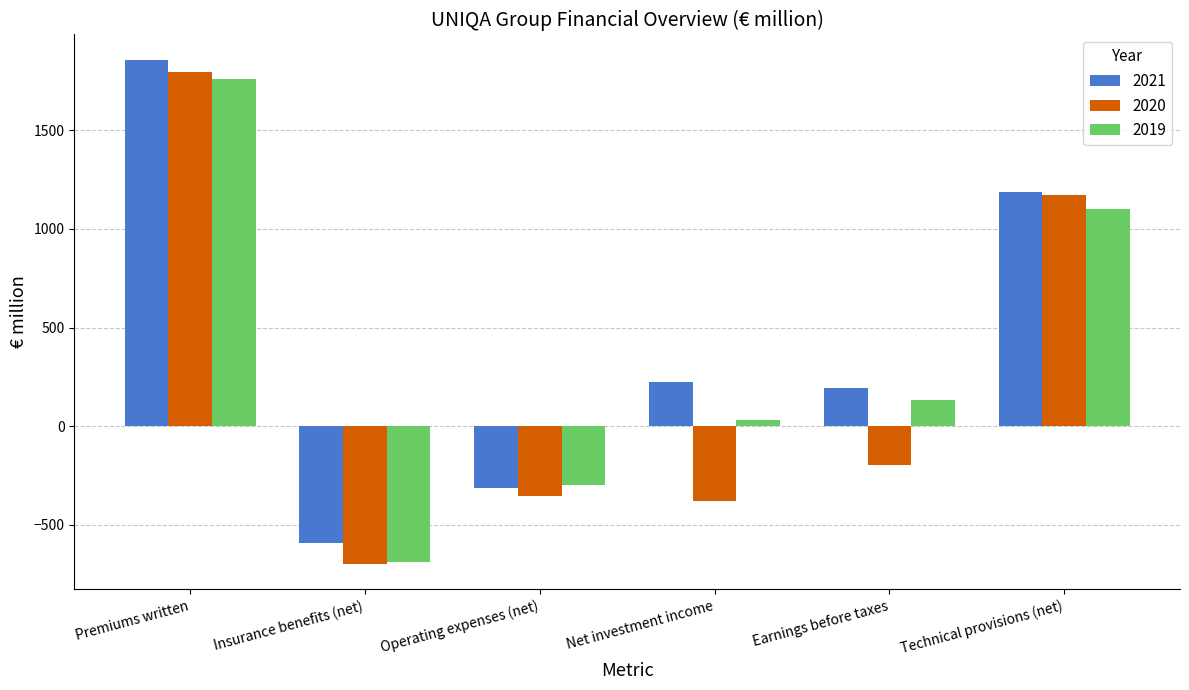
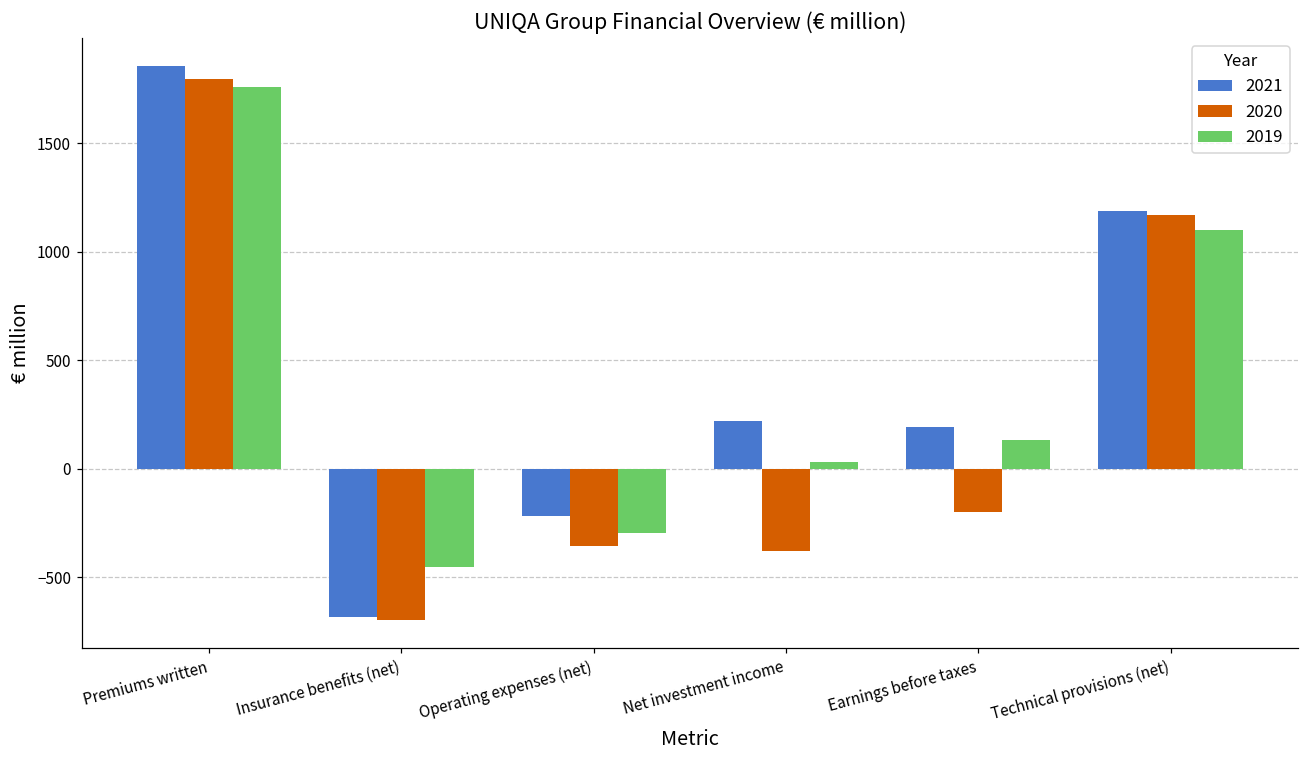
2021, Insurance benefits (net): -590 -> -680
2019, Insurance benefits (net): -690 -> -450
2021, Operating expenses (net): -310 -> -220
